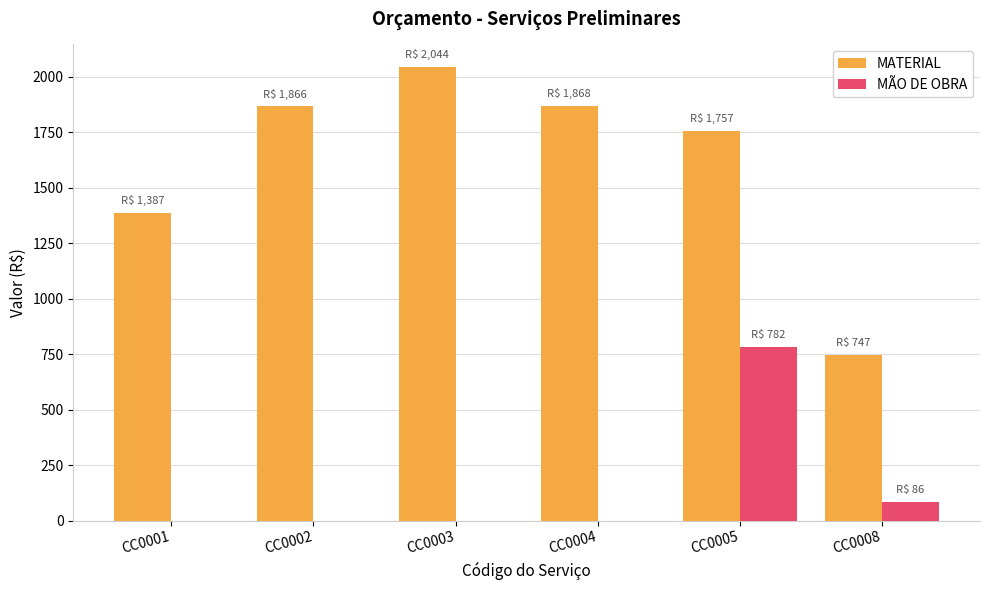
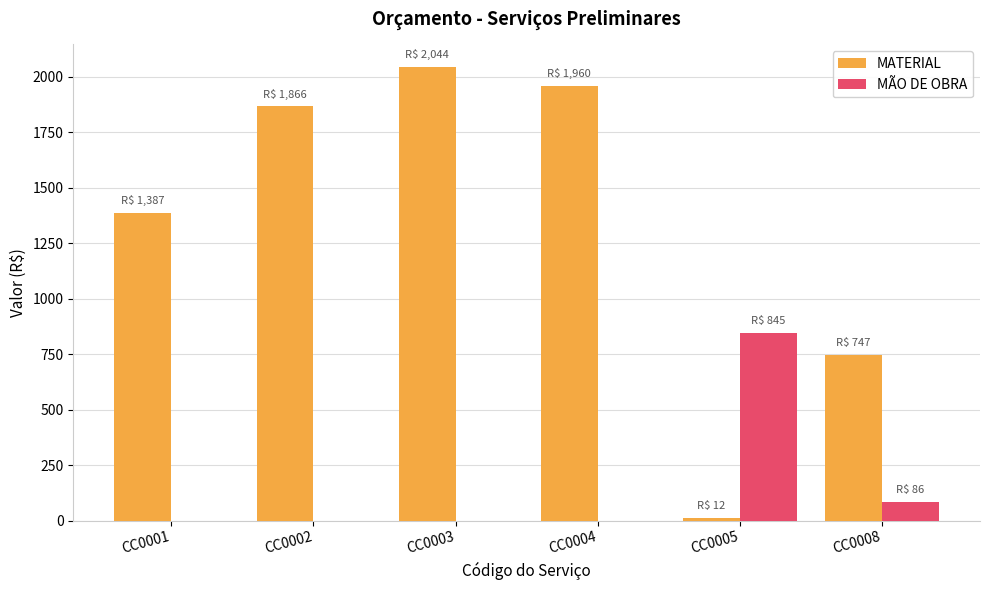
MATERIAL, CC0004: 1,868 -> 1,960
MATERIAL, CC0005: 1,757 -> 12
MÃO DE OBRA, CC0005: 782 -> 845
